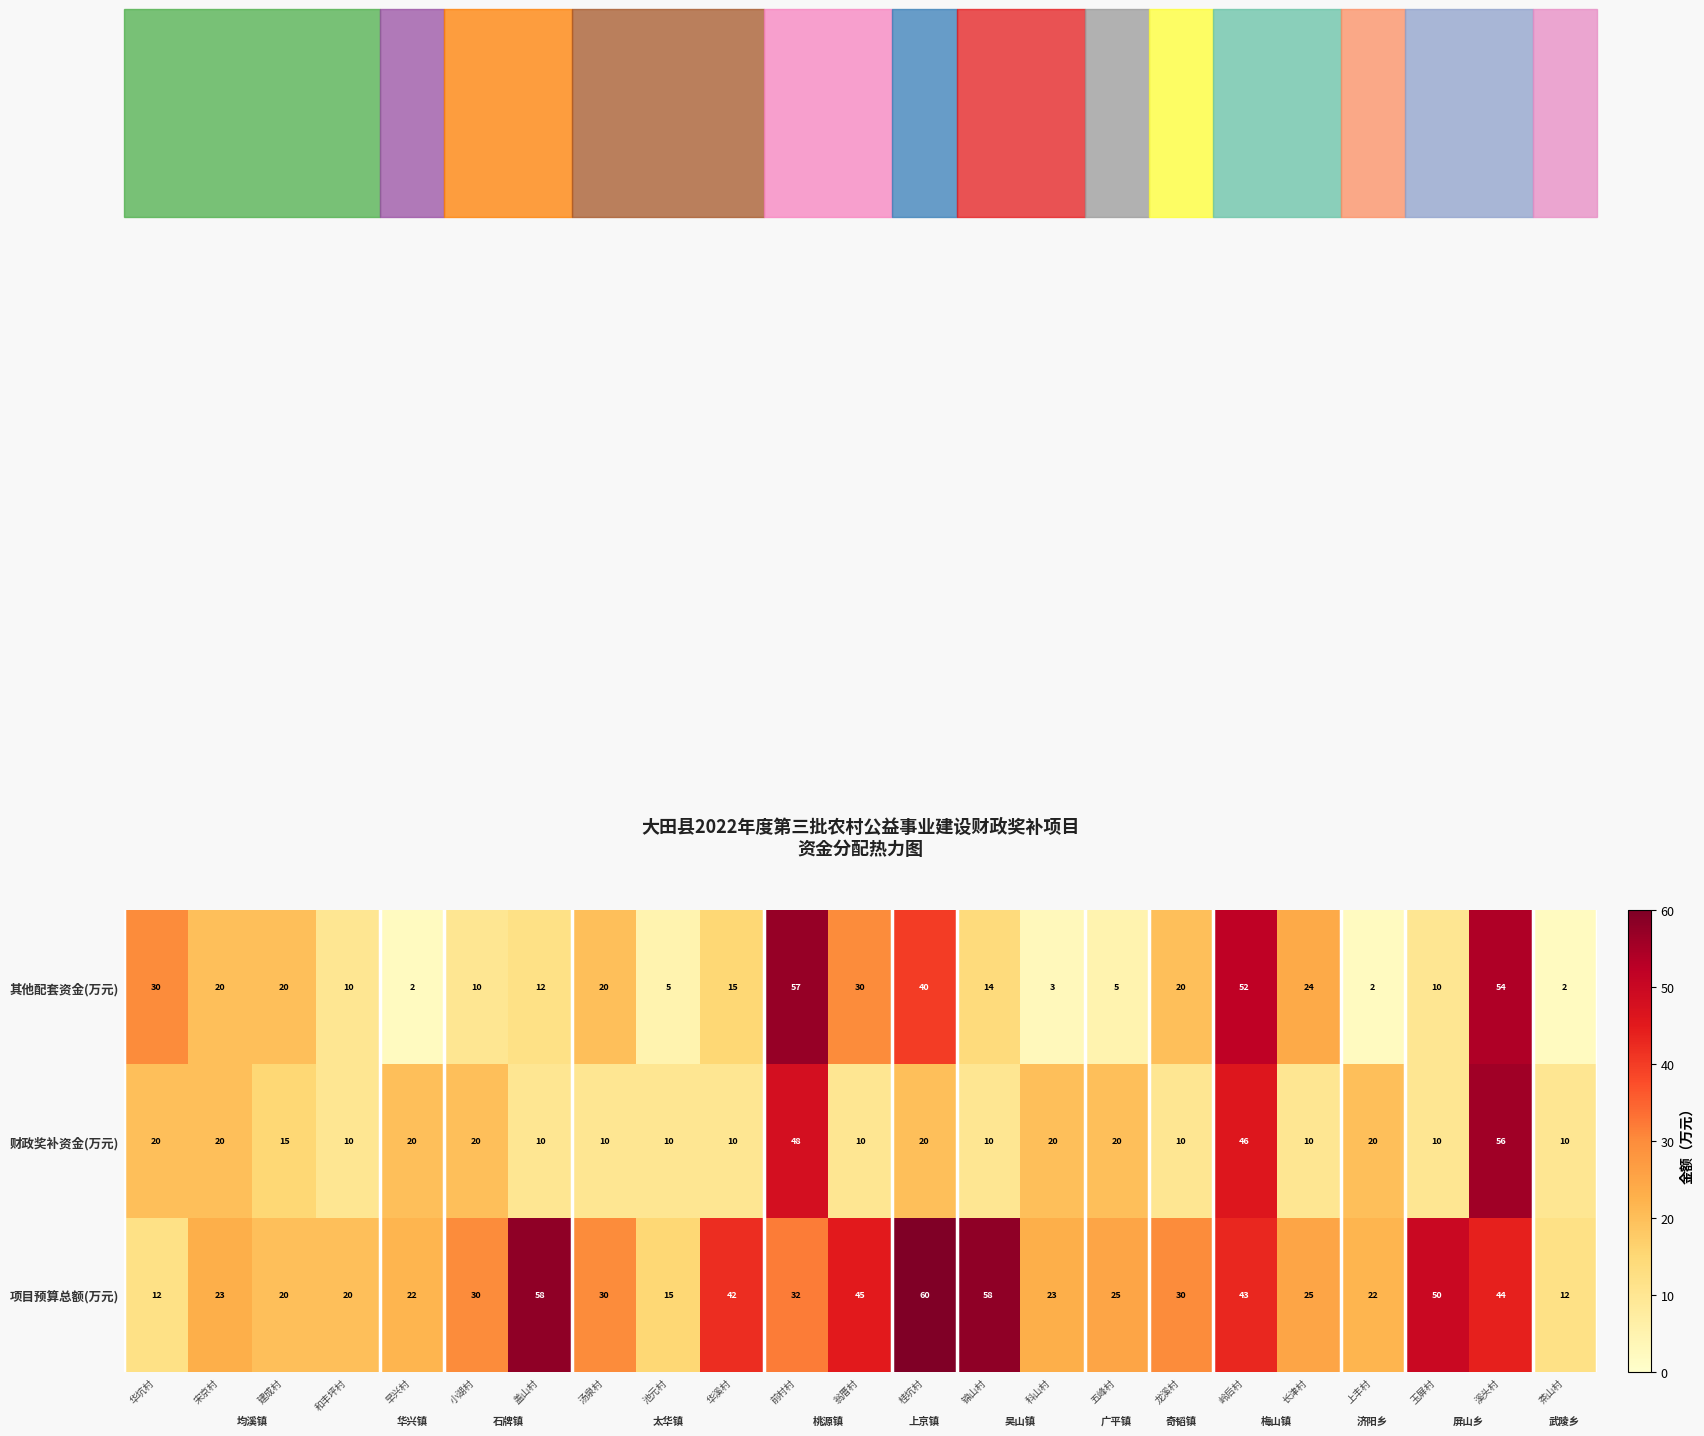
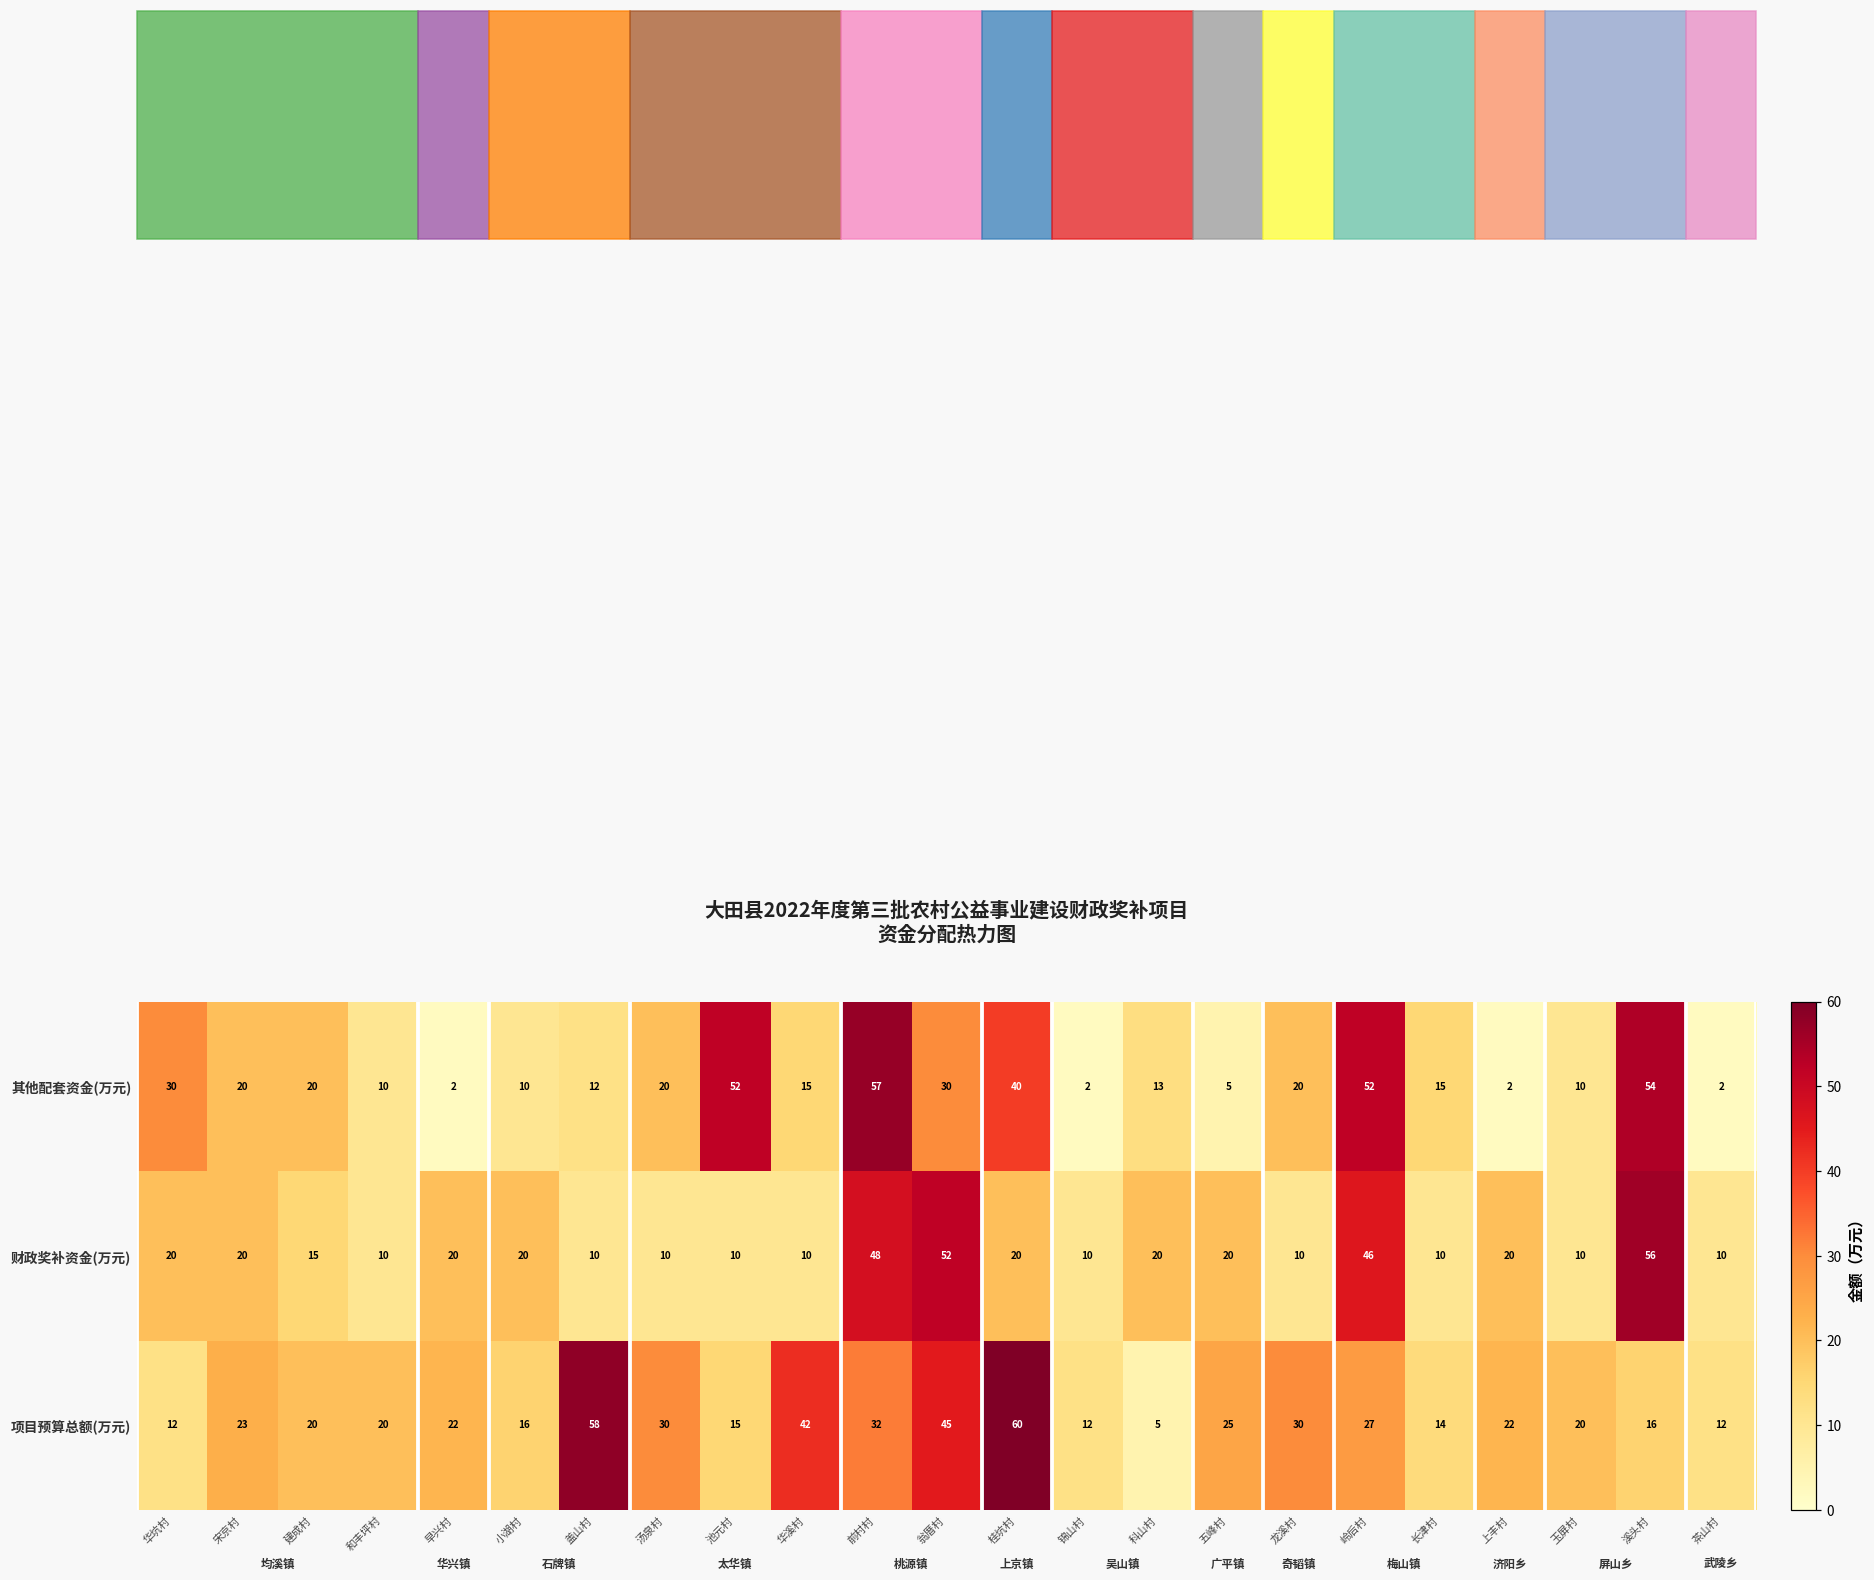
其他配套资金(万元), 池元村: 5 -> 52
其他配套资金(万元), 锦山村: 14 -> 2
其他配套资金(万元), 科山村: 3 -> 13
其他配套资金(万元), 长津村: 24 -> 15
财政奖补资金(万元), 翁厝村: 10 -> 52
项目预算总额(万元), 小湖村: 30 -> 16
项目预算总额(万元), 锦山村: 58 -> 12
项目预算总额(万元), 科山村: 23 -> 5
项目预算总额(万元), 岭后村: 43 -> 27
项目预算总额(万元), 长津村: 25 -> 14
项目预算总额(万元), 玉屏村: 50 -> 20
项目预算总额(万元), 溪头村: 44 -> 16
